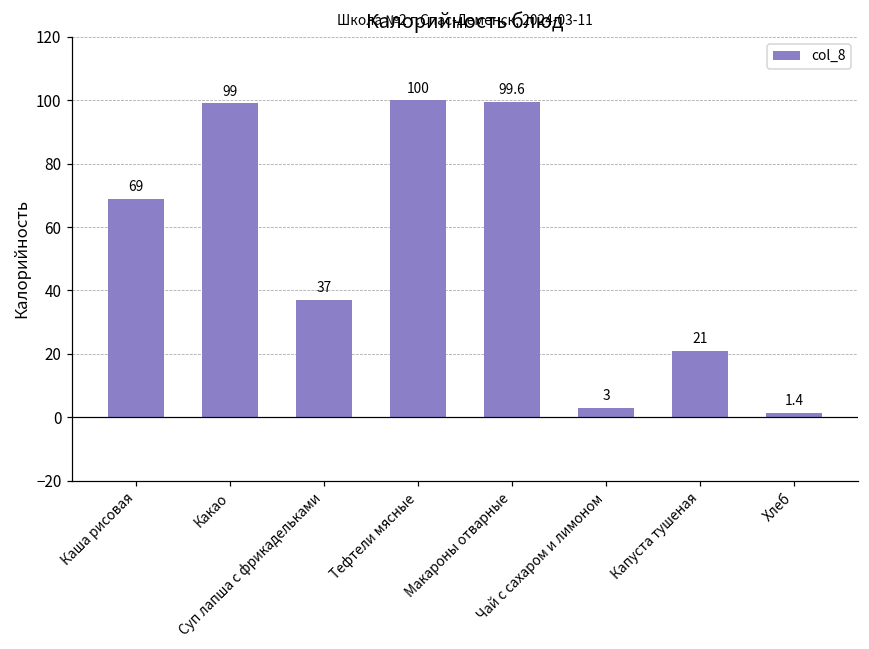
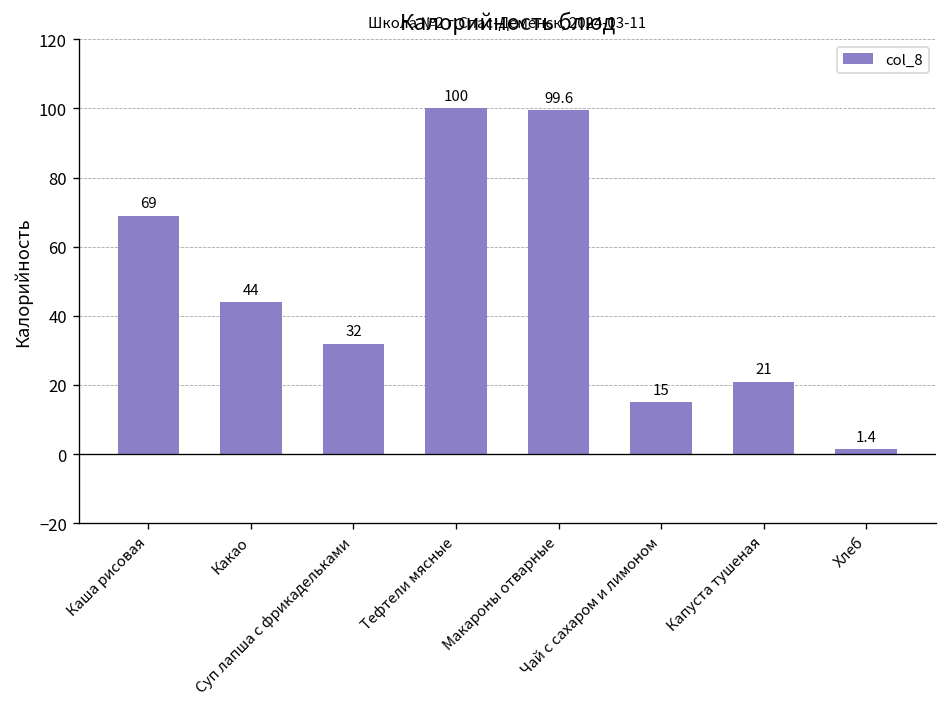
Какао: 99 -> 44
Суп лапша с фрикадельками: 37 -> 32
Чай с сахаром и лимоном: 3 -> 15
